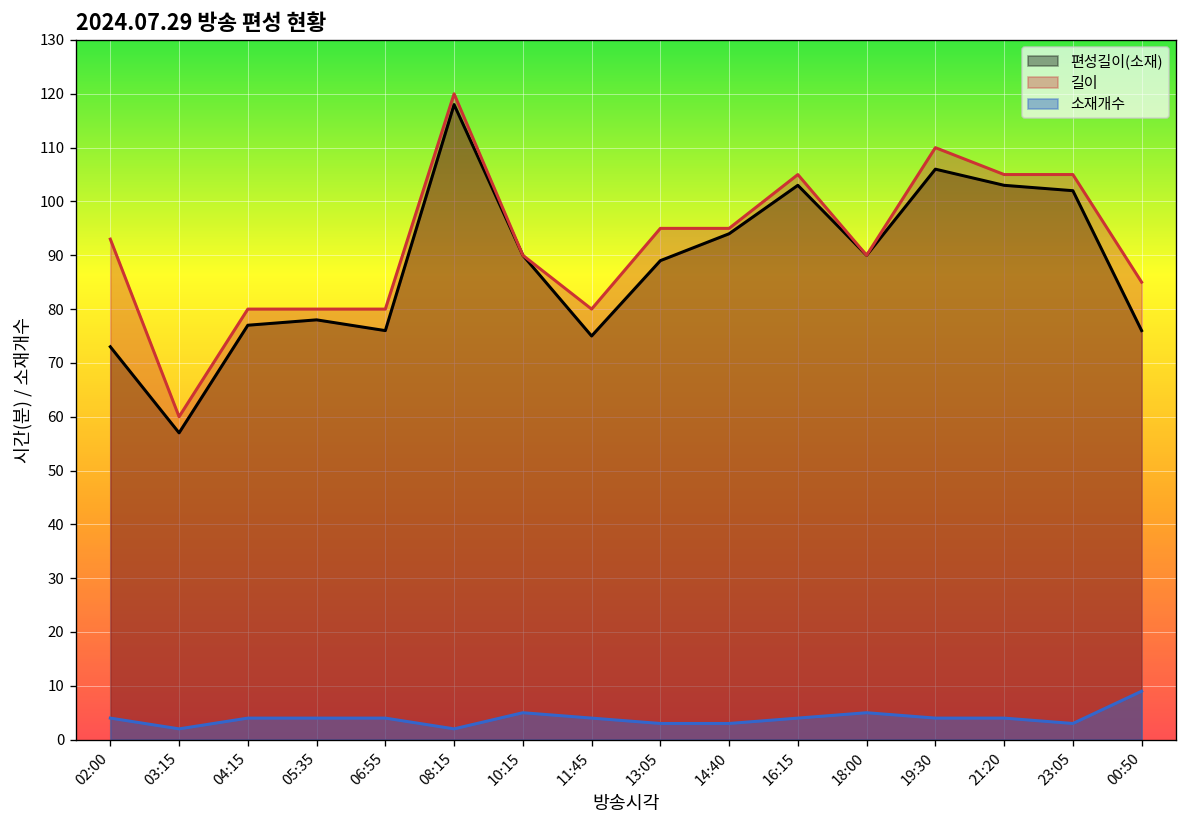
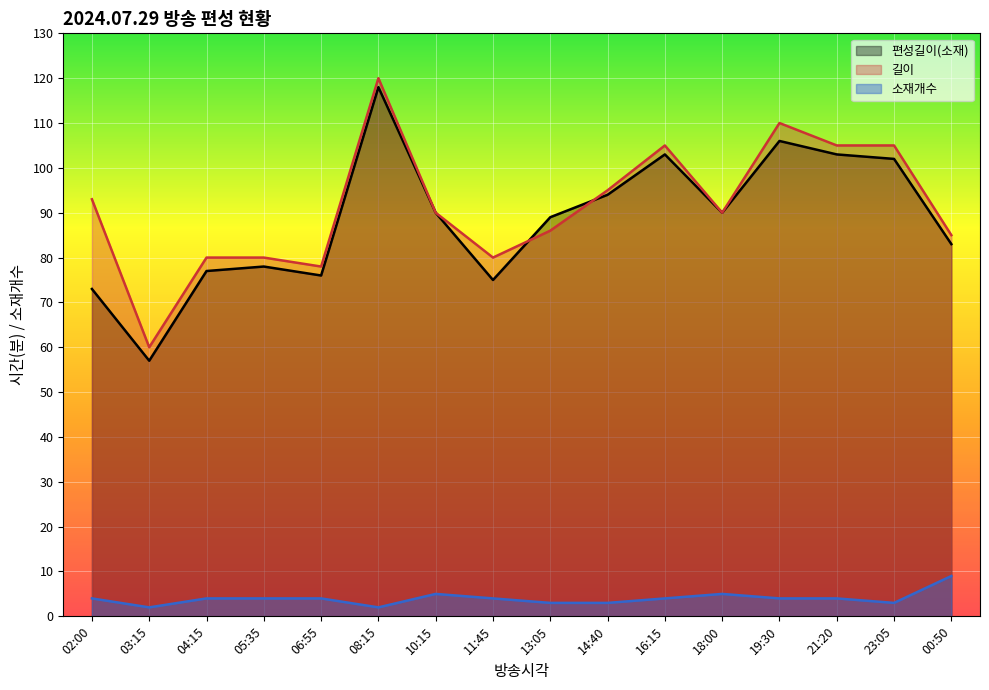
길이, 06:55: 80 -> 78
길이, 13:05: 95 -> 86
편성길이(소재), 00:50: 76 -> 83
